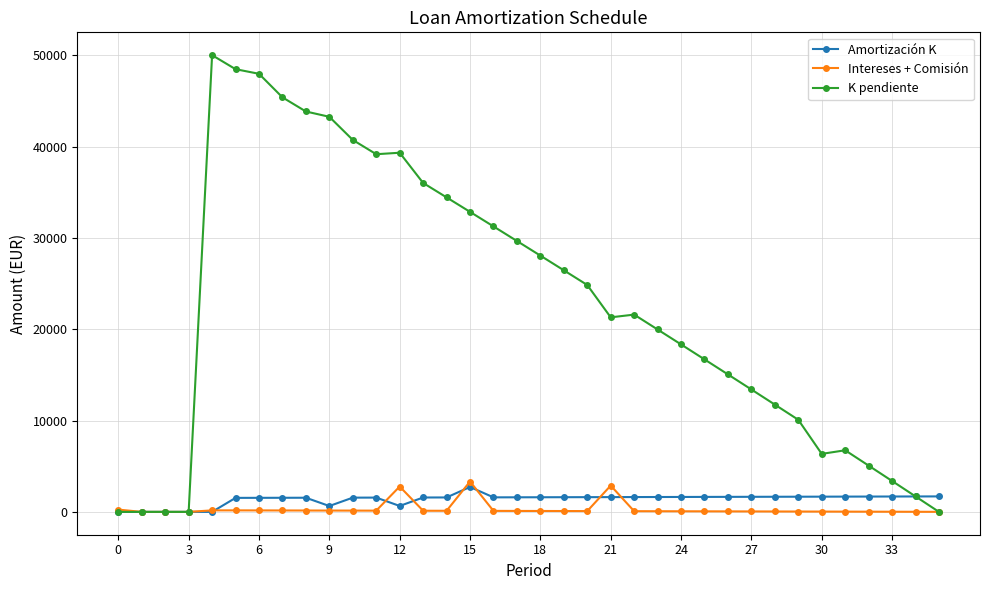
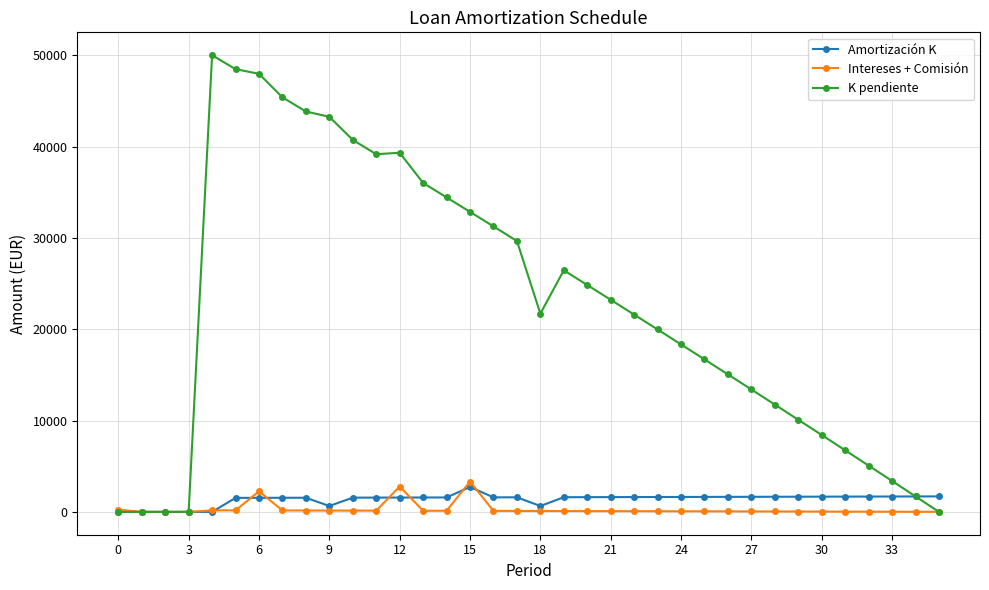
Intereses + Comisión, 6: 0 -> 2000
Amortización K, 12: 1000 -> 2000
Amortización K, 18: 2000 -> 1000
K pendiente, 18: 28000 -> 22000
Intereses + Comisión, 21: 3000 -> 0
K pendiente, 21: 21000 -> 23000
K pendiente, 30: 6000 -> 8000
